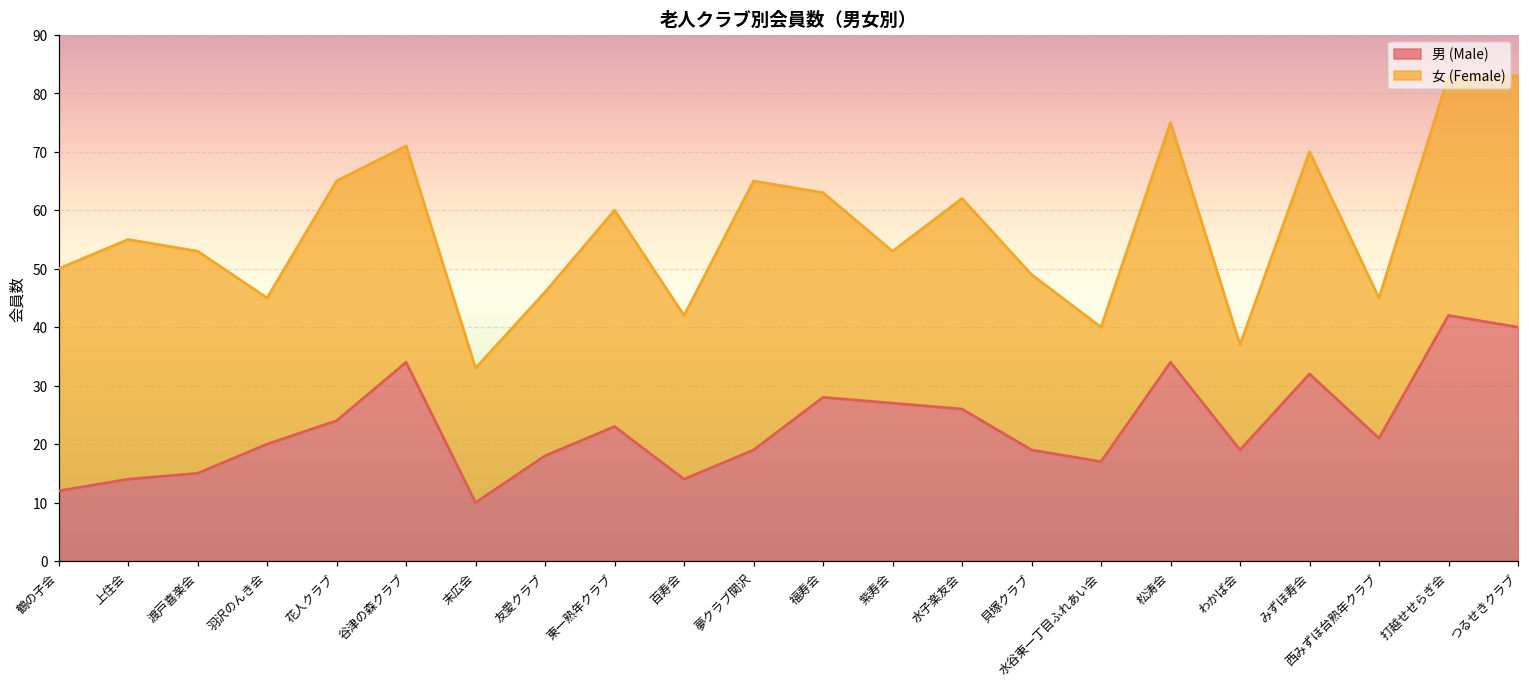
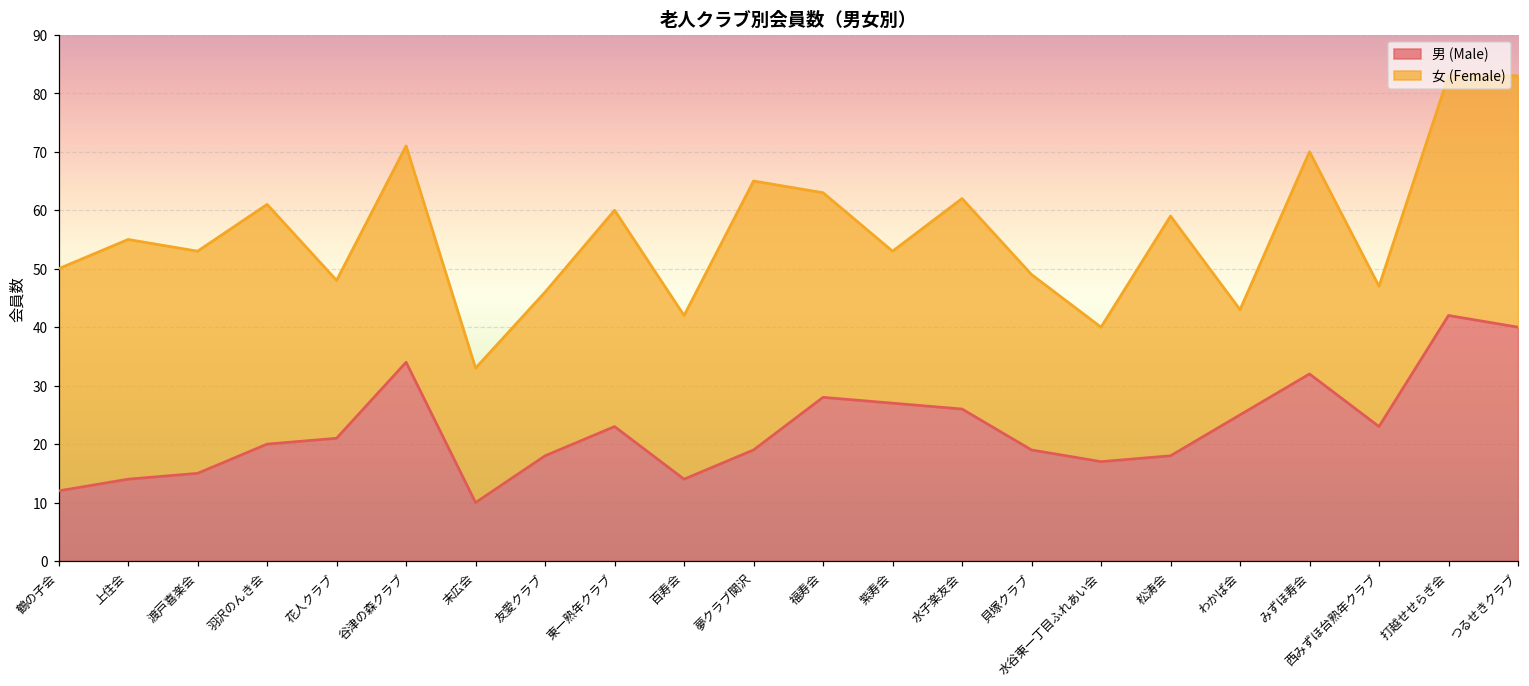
女 (Female), 羽沢のんき会: 25 -> 41
男 (Male), 花人クラブ: 24 -> 21
女 (Female), 花人クラブ: 41 -> 27
男 (Male), 松涛会: 34 -> 18
男 (Male), わかば会: 19 -> 25
男 (Male), 西みずほ台熟年クラブ: 21 -> 23
